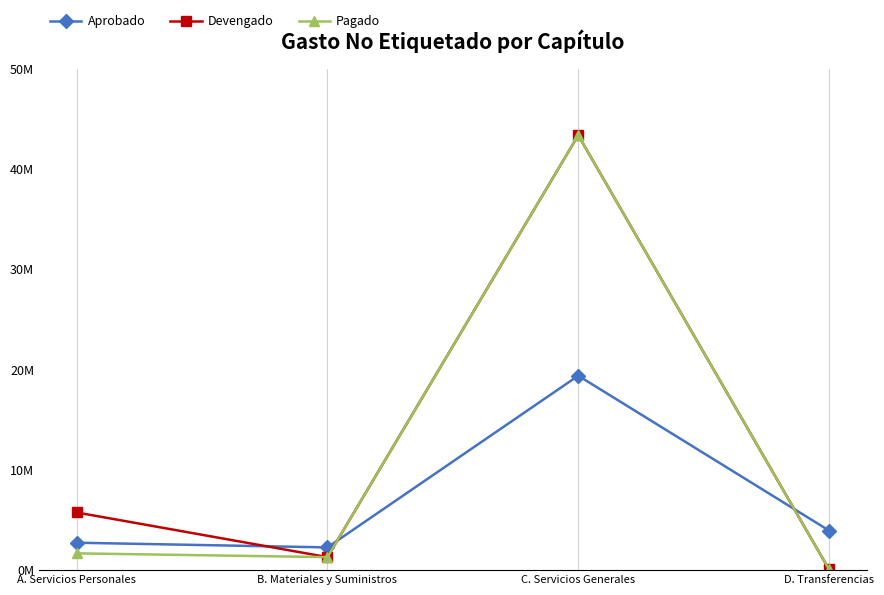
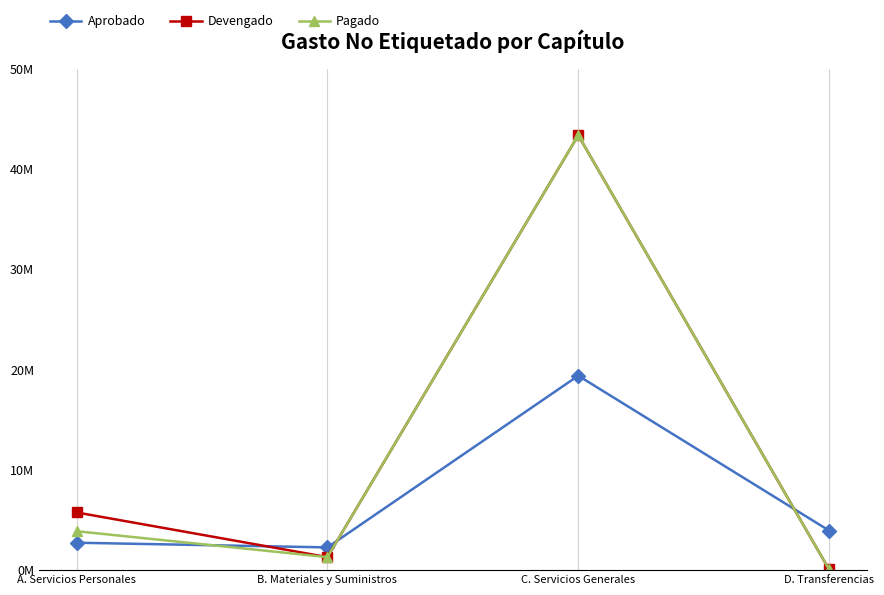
Pagado, A. Servicios Personales: 1700000 -> 3900000
